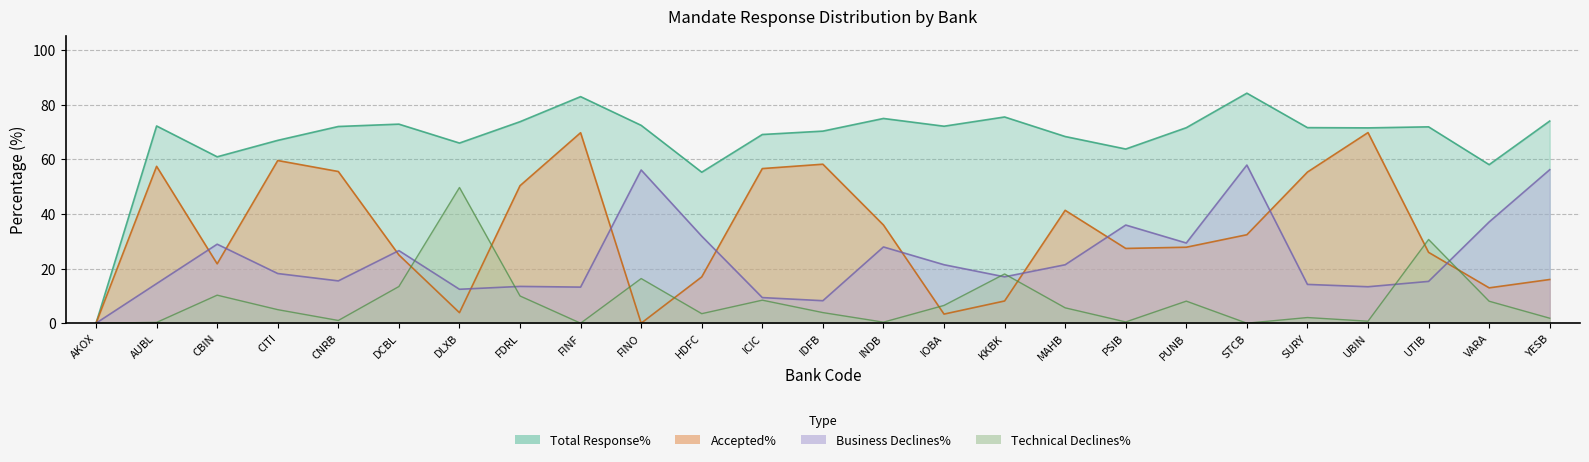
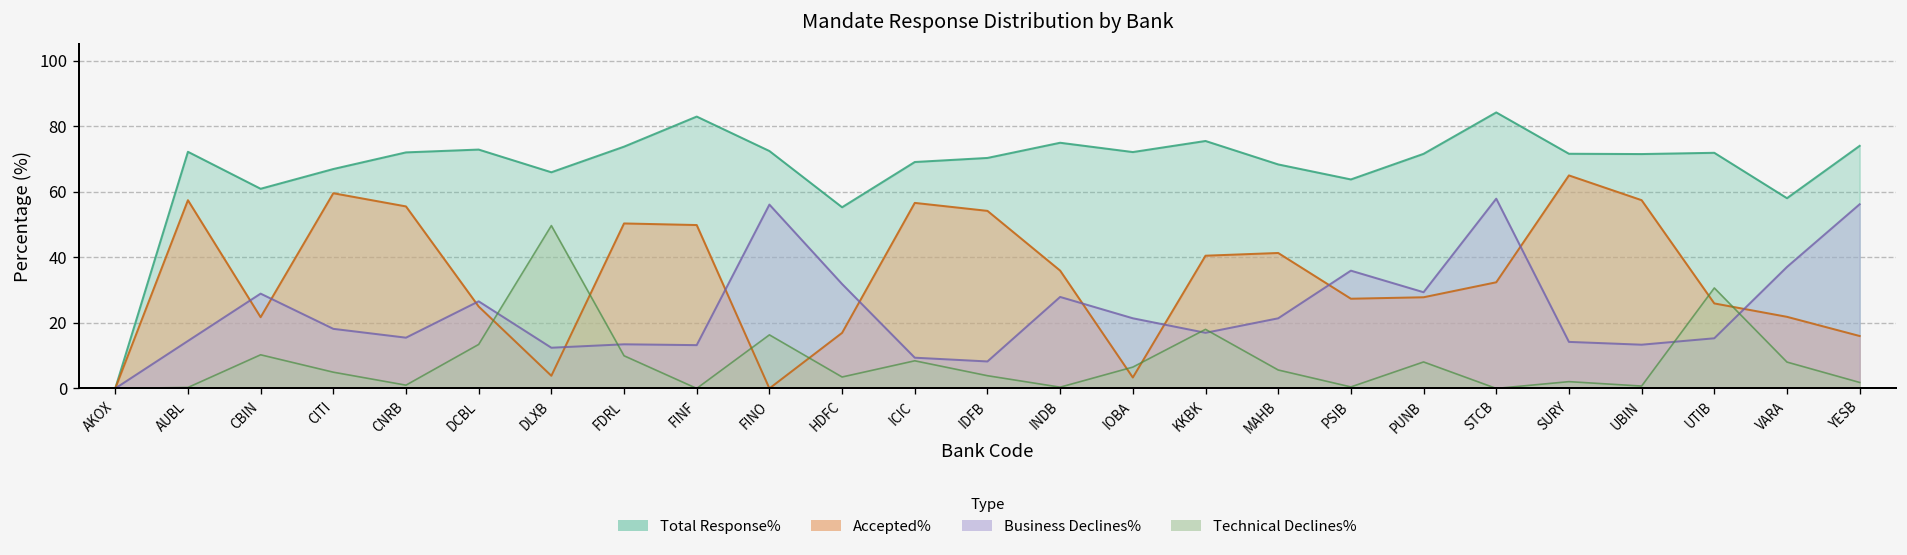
Accepted%, FINF: 70 -> 50
Accepted%, IDFB: 58 -> 54
Accepted%, KKBK: 8 -> 40
Accepted%, SURY: 55 -> 65
Accepted%, UBIN: 70 -> 57
Accepted%, VARA: 13 -> 22
